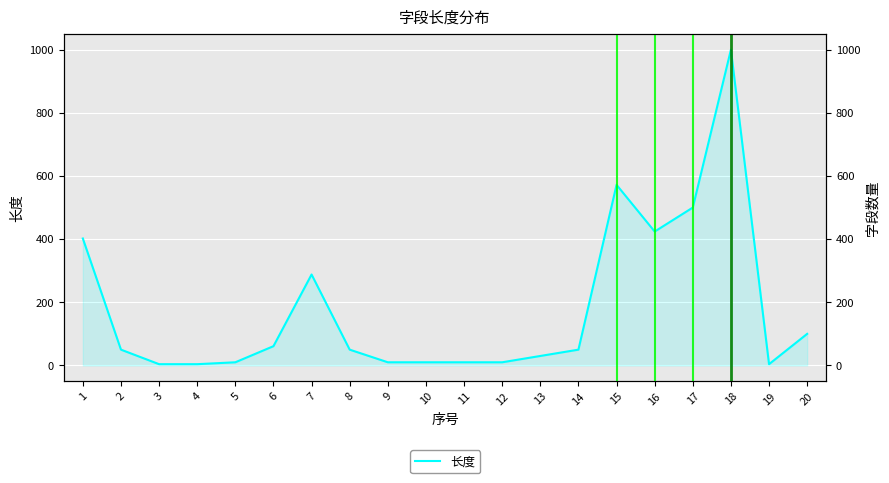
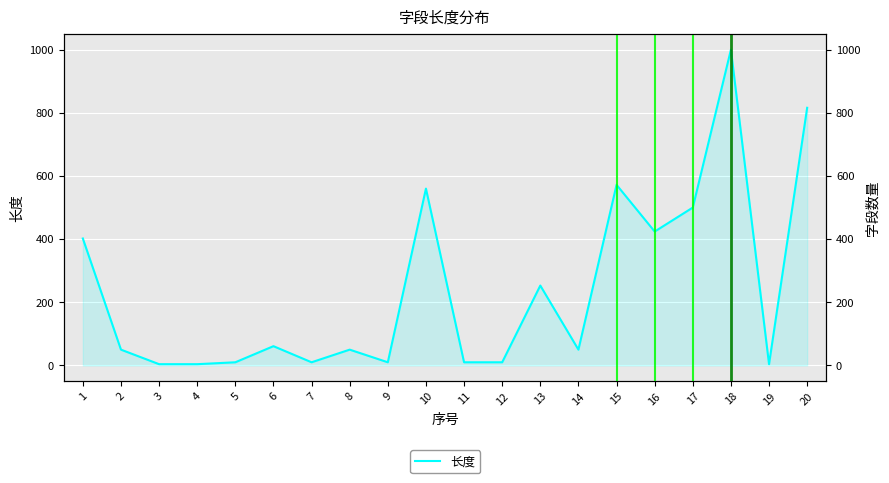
7: 290 -> 10
10: 10 -> 560
13: 30 -> 250
20: 100 -> 820
